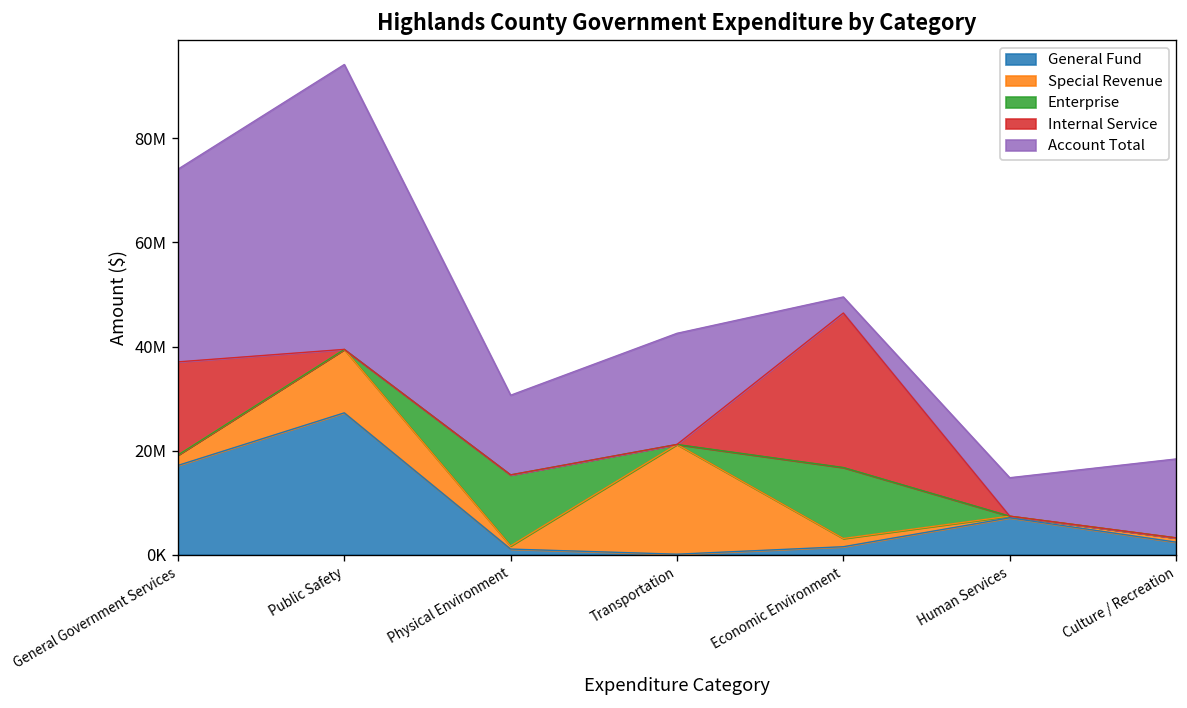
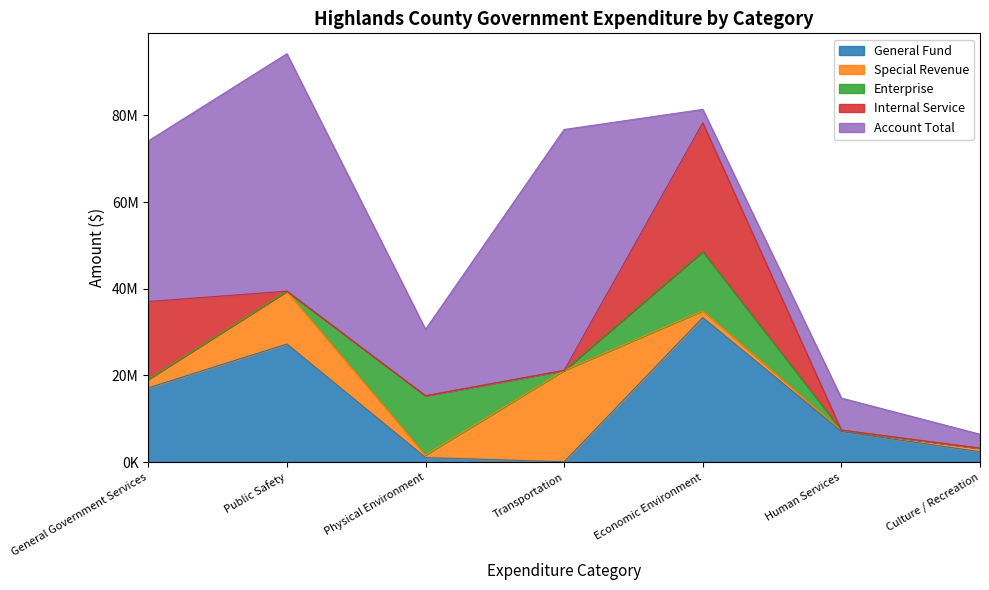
Account Total, Transportation: 21000000 -> 56000000
General Fund, Economic Environment: 2000000 -> 33000000
Account Total, Culture / Recreation: 15000000 -> 3000000
